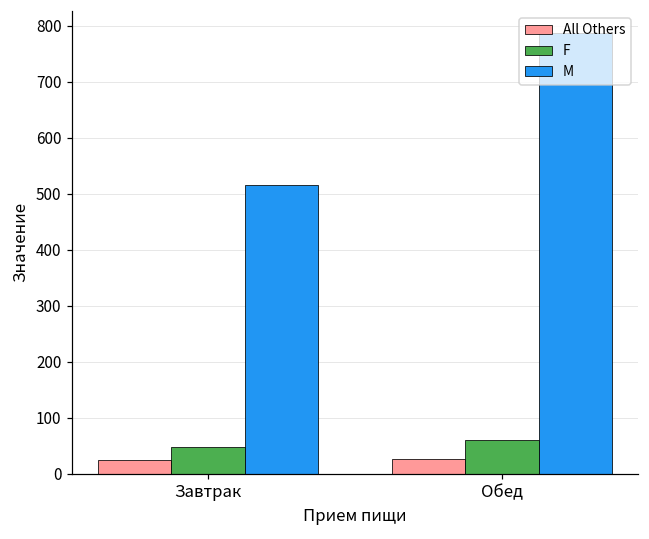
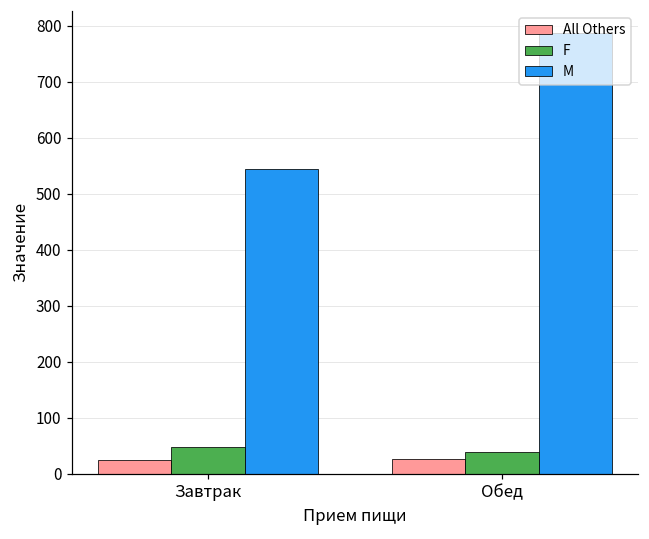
M, Завтрак: 520 -> 550
F, Обед: 60 -> 40
